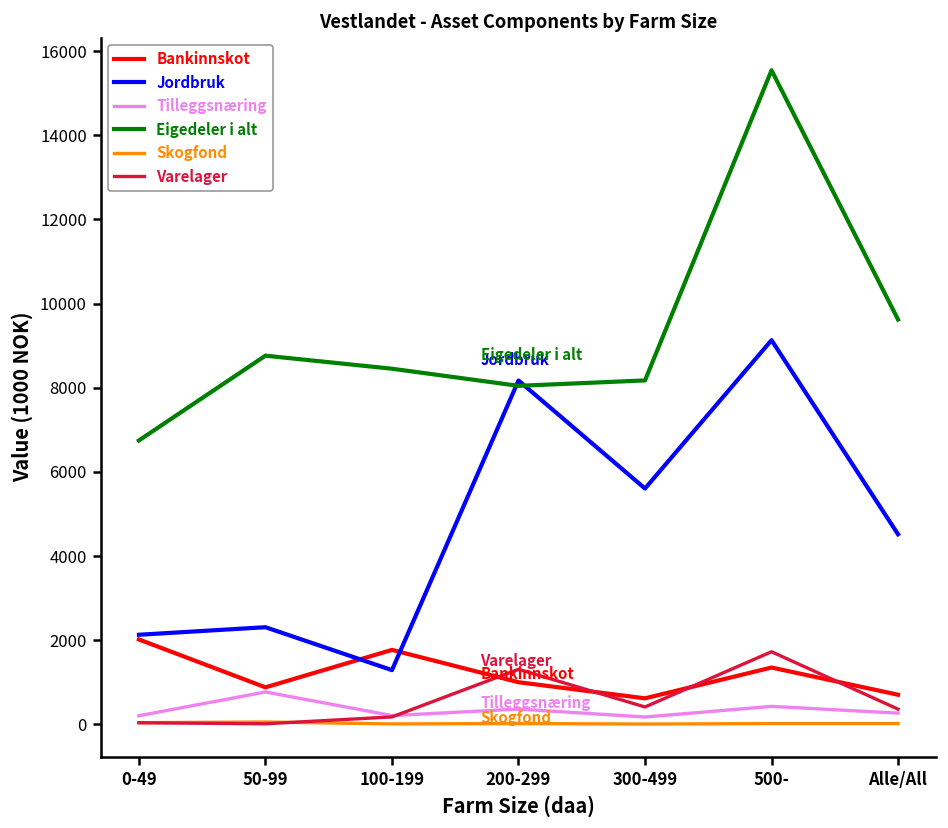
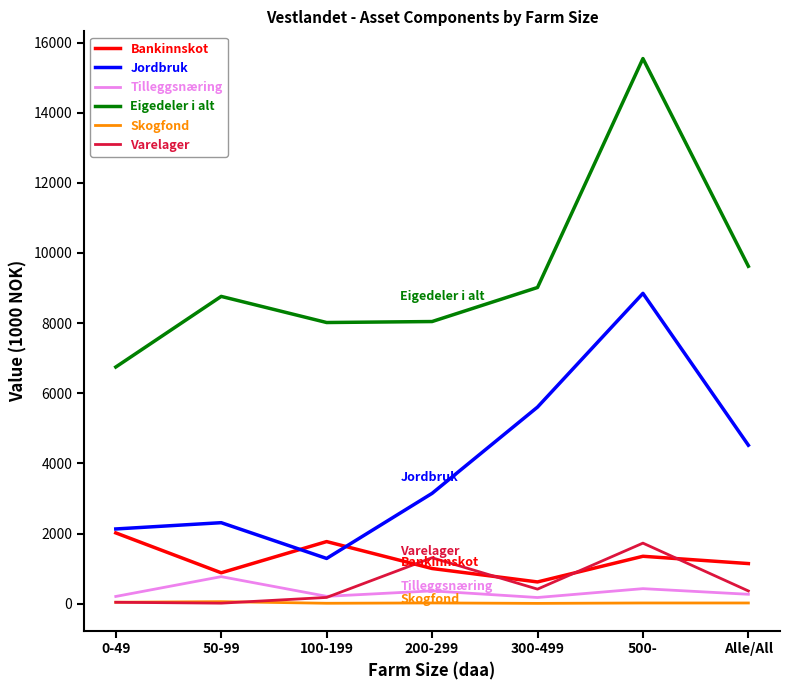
Eigedeler i alt, 100-199: 8500 -> 8000
Jordbruk, 200-299: 8200 -> 3100
Eigedeler i alt, 300-499: 8200 -> 9000
Jordbruk, 500-: 9100 -> 8800
Bankinnskot, Alle/All: 700 -> 1100
